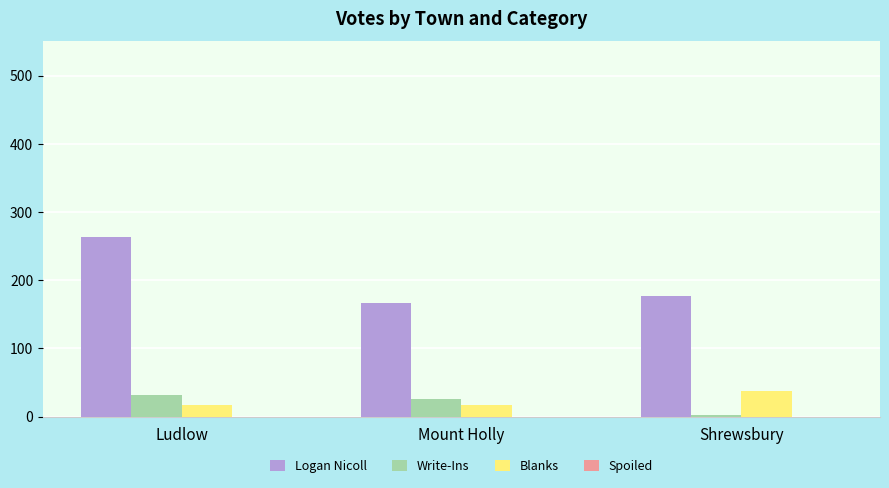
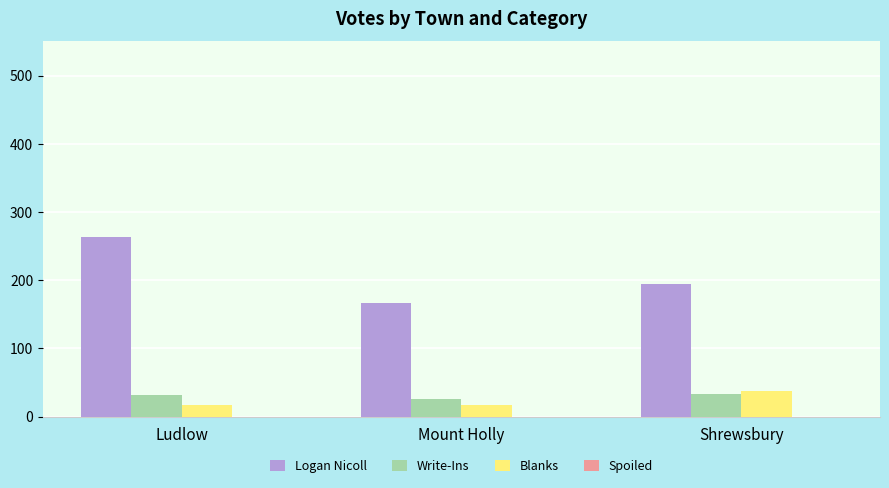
Logan Nicoll, Shrewsbury: 180 -> 190
Write-Ins, Shrewsbury: 0 -> 30
